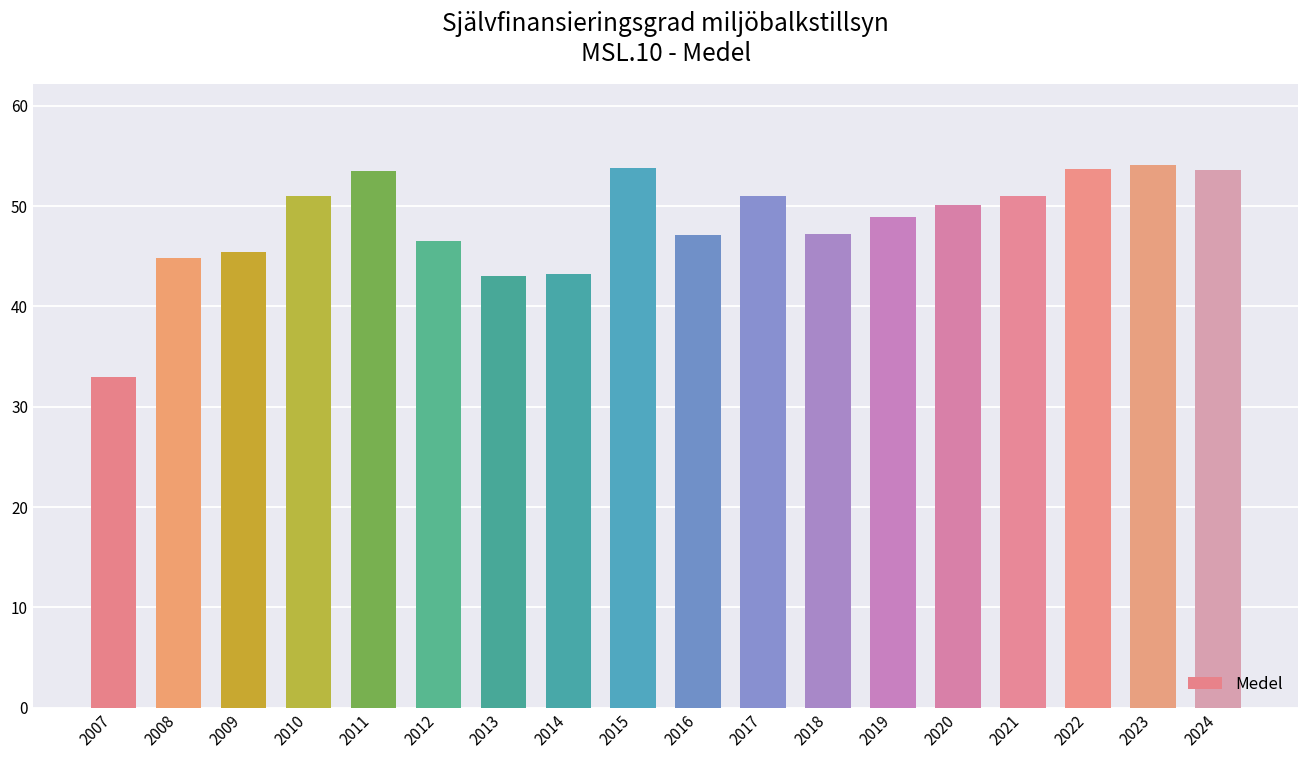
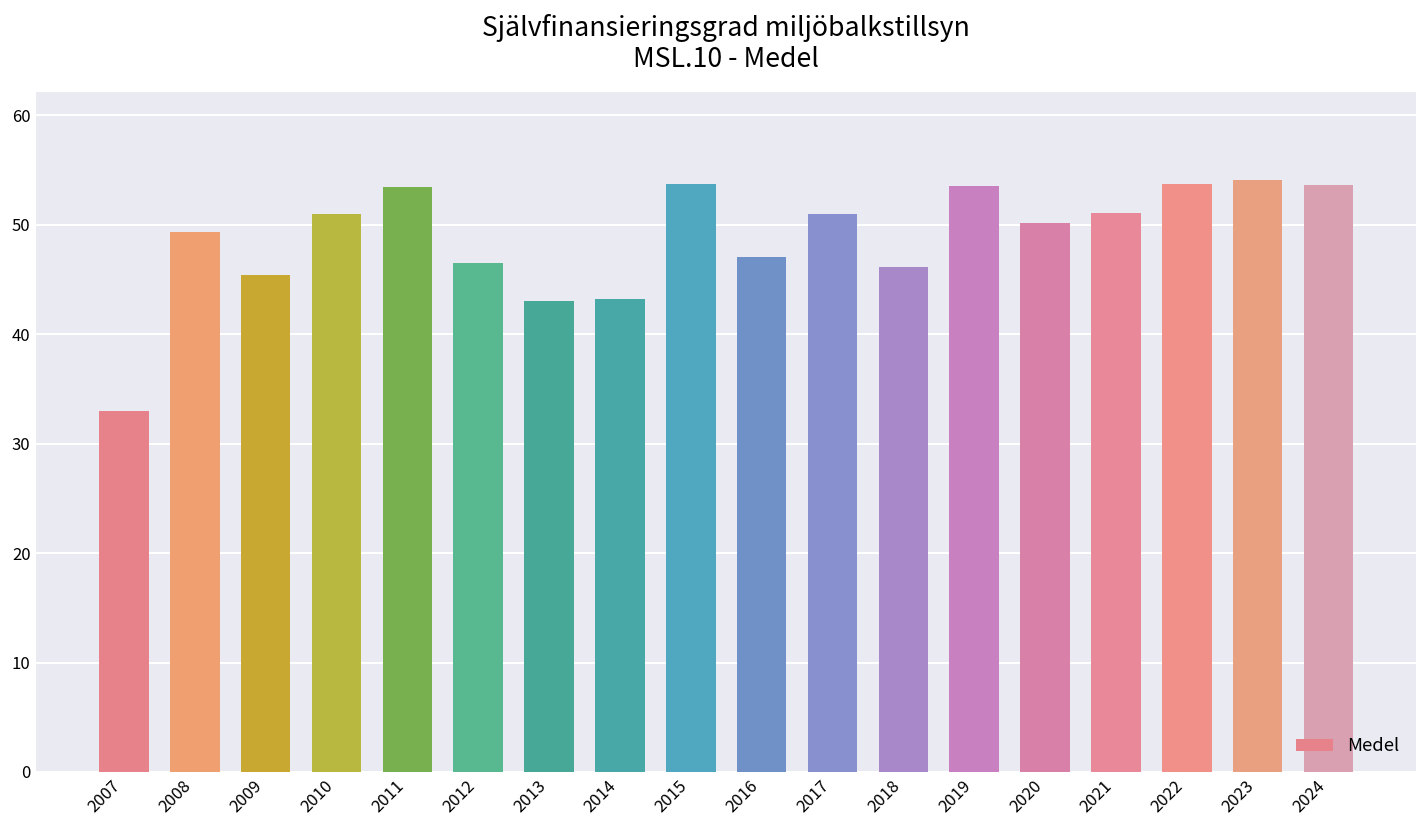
2008: 45 -> 49
2018: 47 -> 46
2019: 49 -> 54
